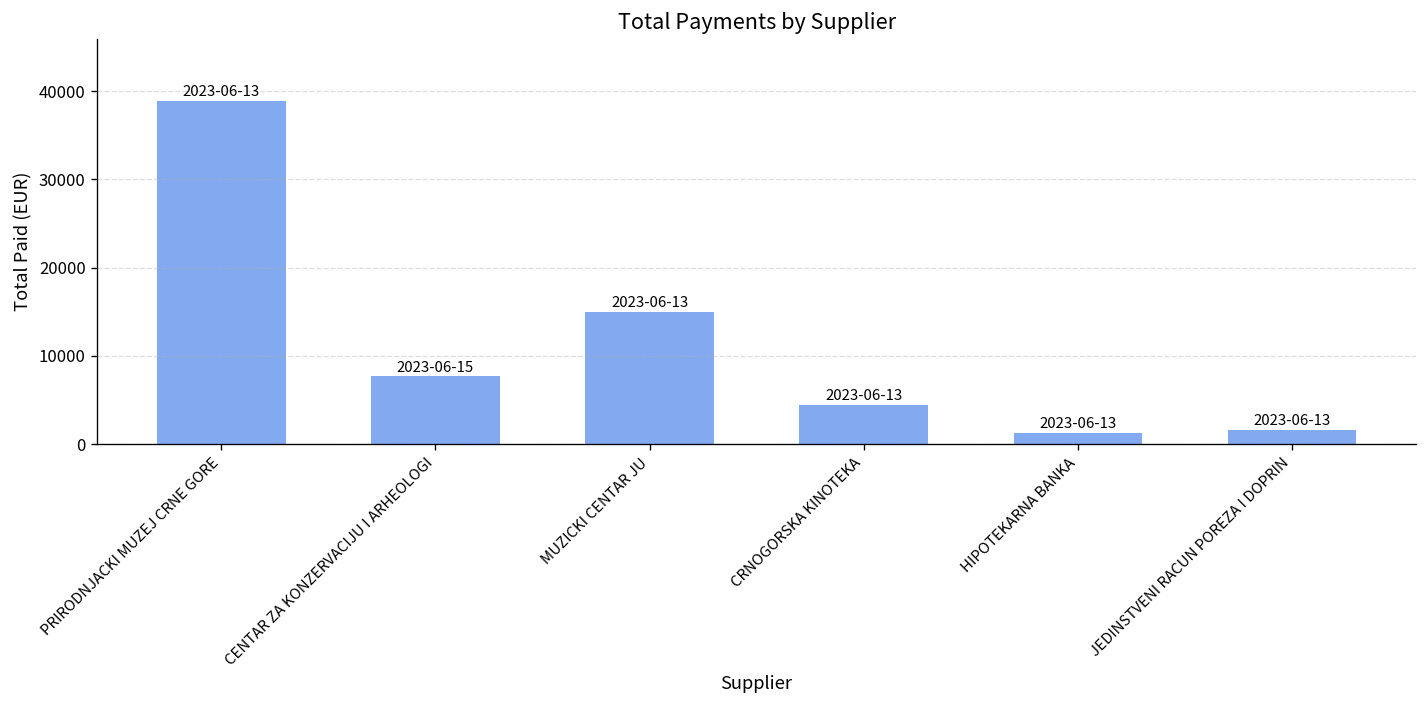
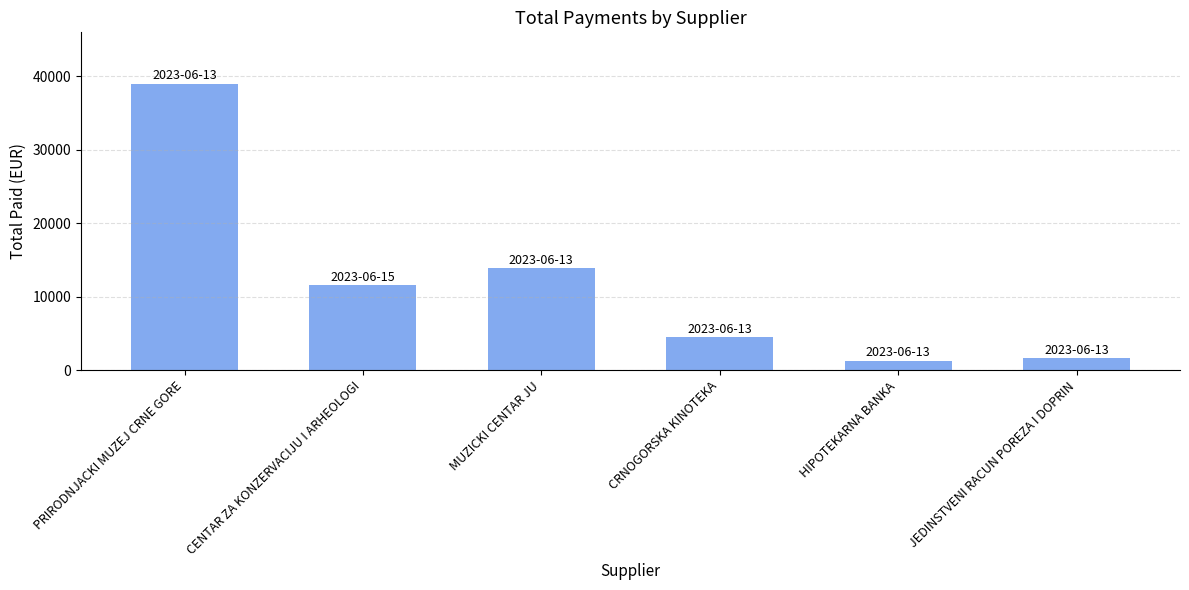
CENTAR ZA KONZERVACIJU I ARHEOLOGI: 8000 -> 12000
MUZICKI CENTAR JU: 15000 -> 14000
